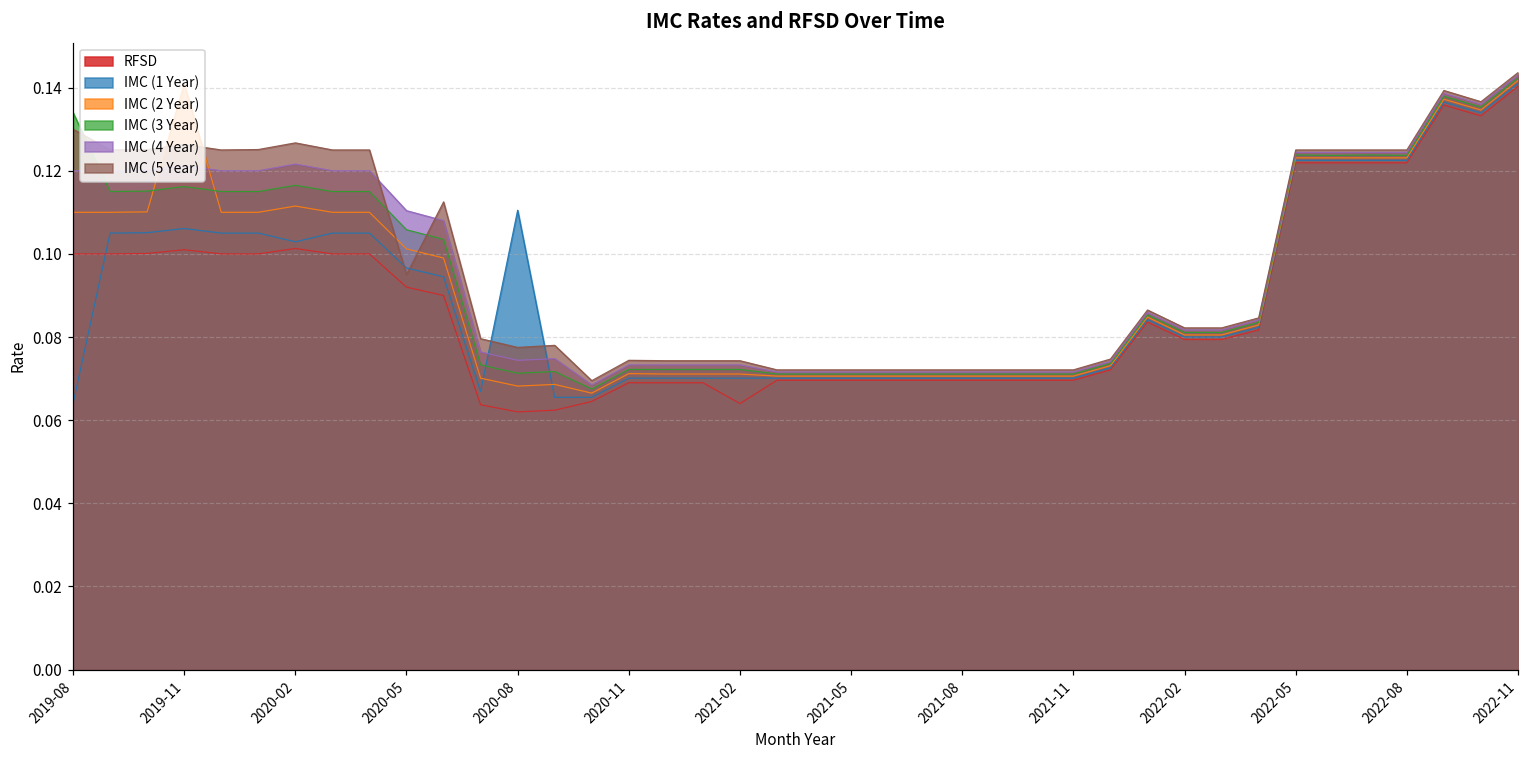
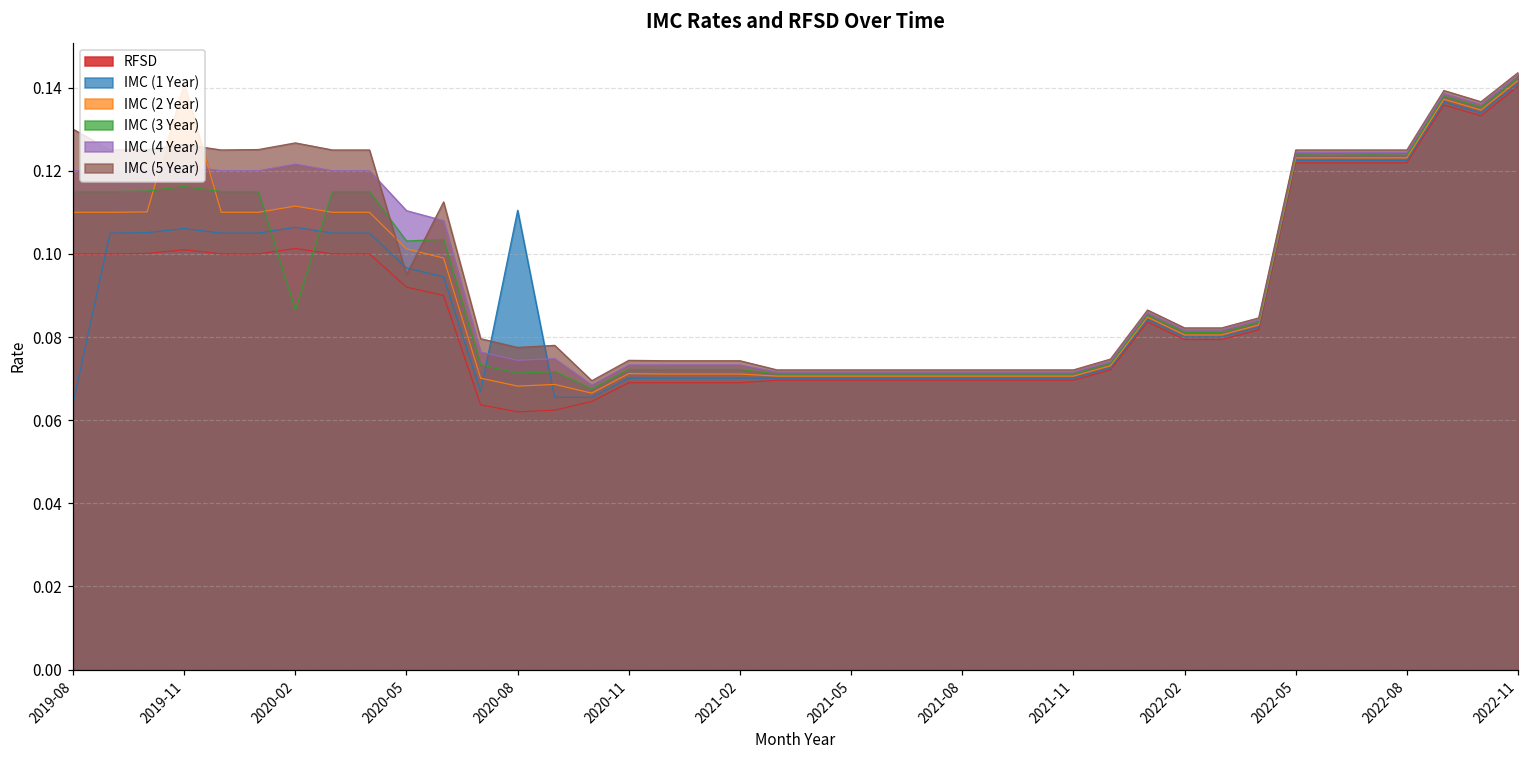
IMC (3 Year), 2019-08: 0.134 -> 0.115
IMC (1 Year), 2020-02: 0.103 -> 0.106
IMC (3 Year), 2020-02: 0.117 -> 0.087
IMC (3 Year), 2020-05: 0.106 -> 0.103
RFSD, 2021-02: 0.064 -> 0.069
